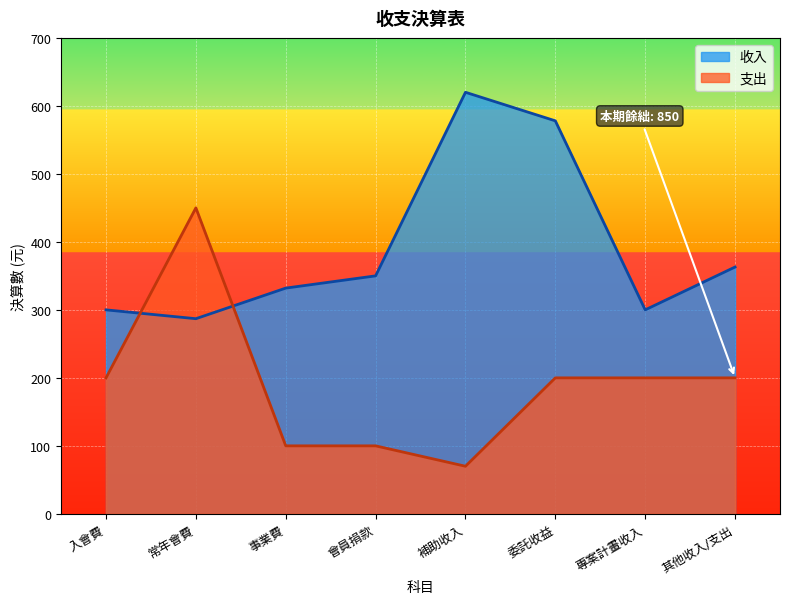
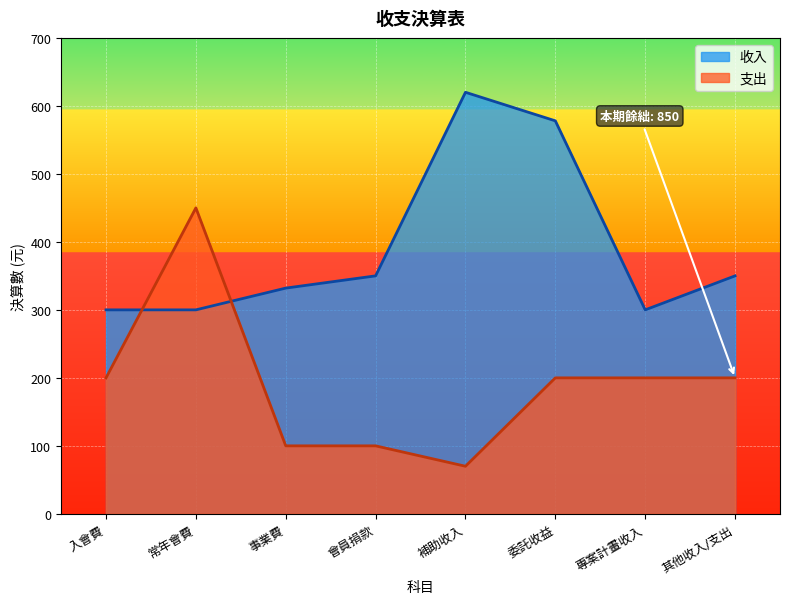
收入, 常年會費: 290 -> 300
收入, 其他收入/支出: 360 -> 350
